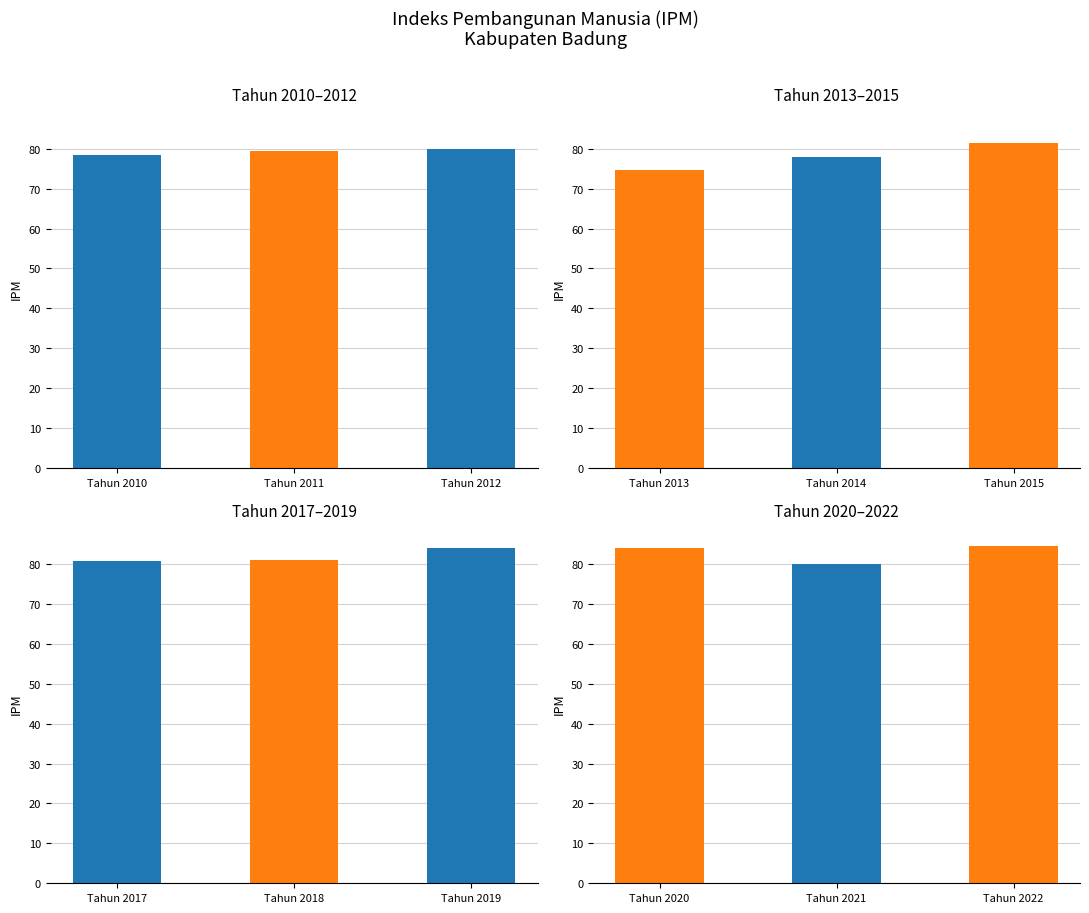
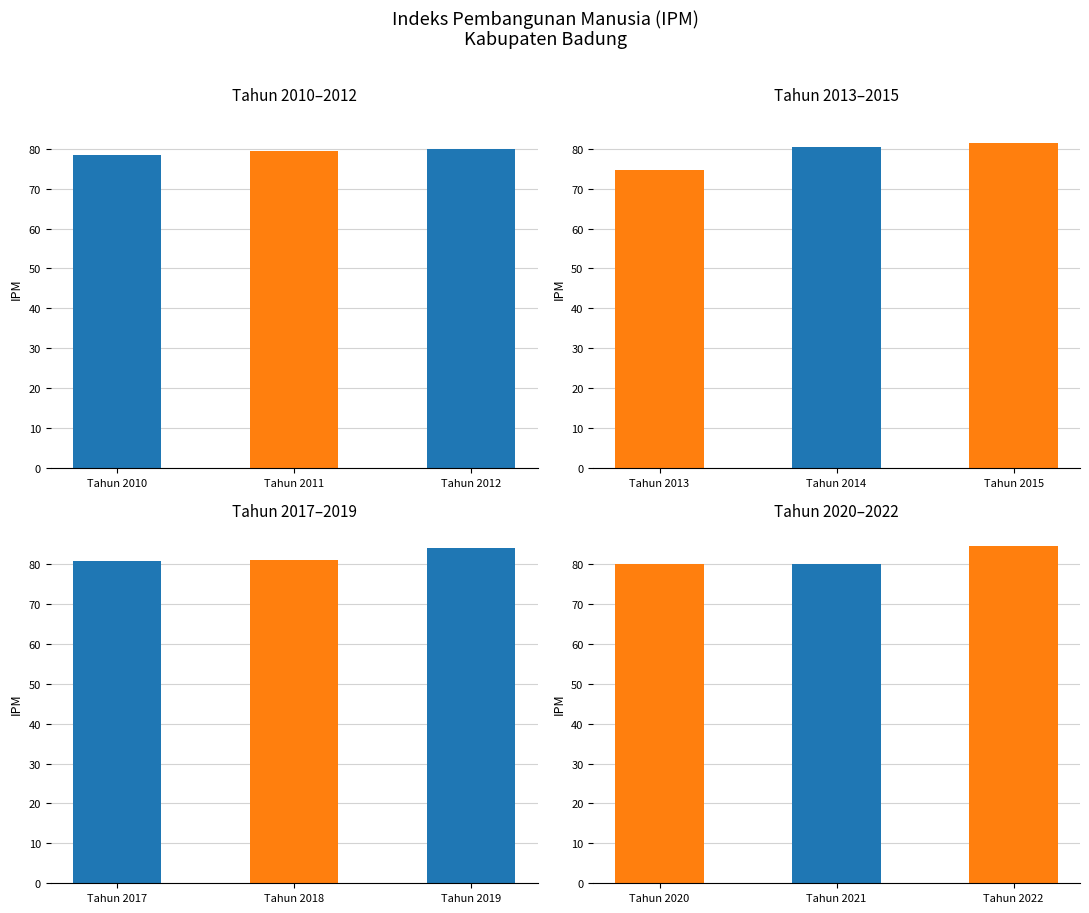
Tahun 2013–2015, Tahun 2014: 78 -> 81
Tahun 2020–2022, Tahun 2020: 84 -> 80
